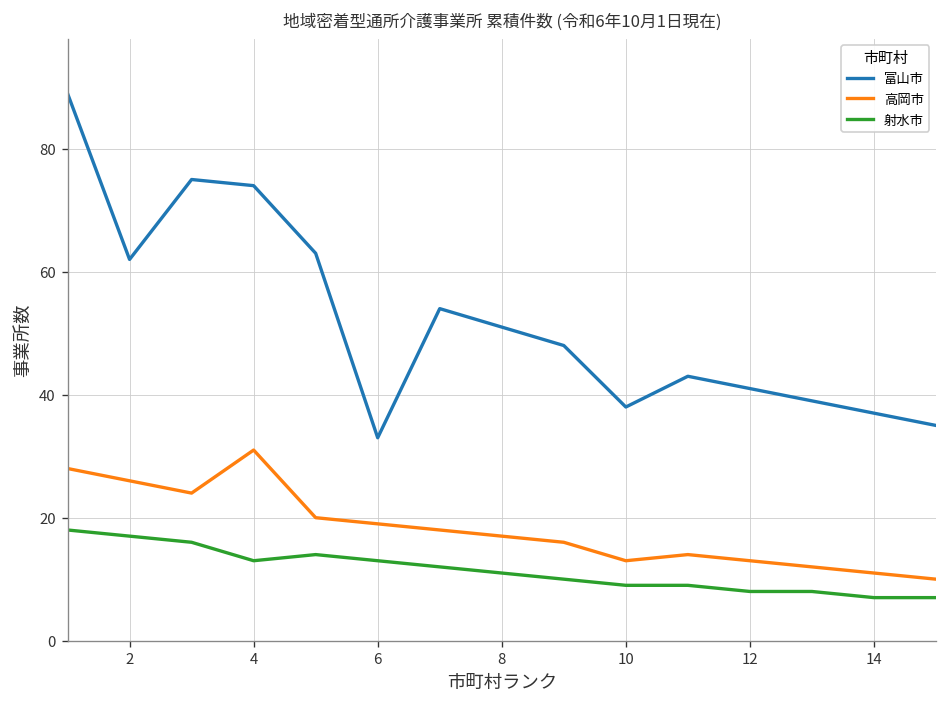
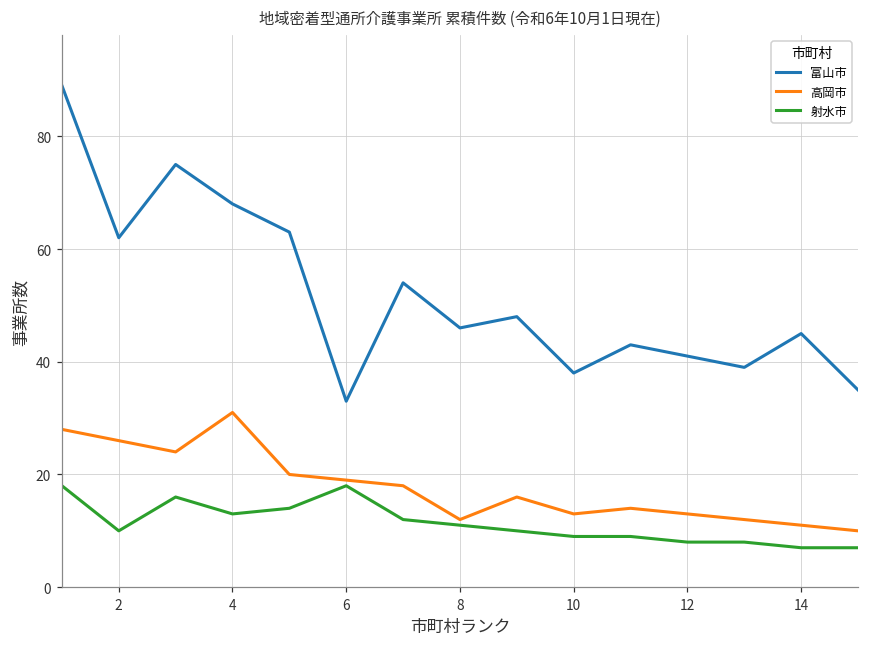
射水市, 2: 17 -> 10
富山市, 4: 74 -> 68
射水市, 6: 13 -> 18
富山市, 8: 51 -> 46
高岡市, 8: 17 -> 12
富山市, 14: 37 -> 45
